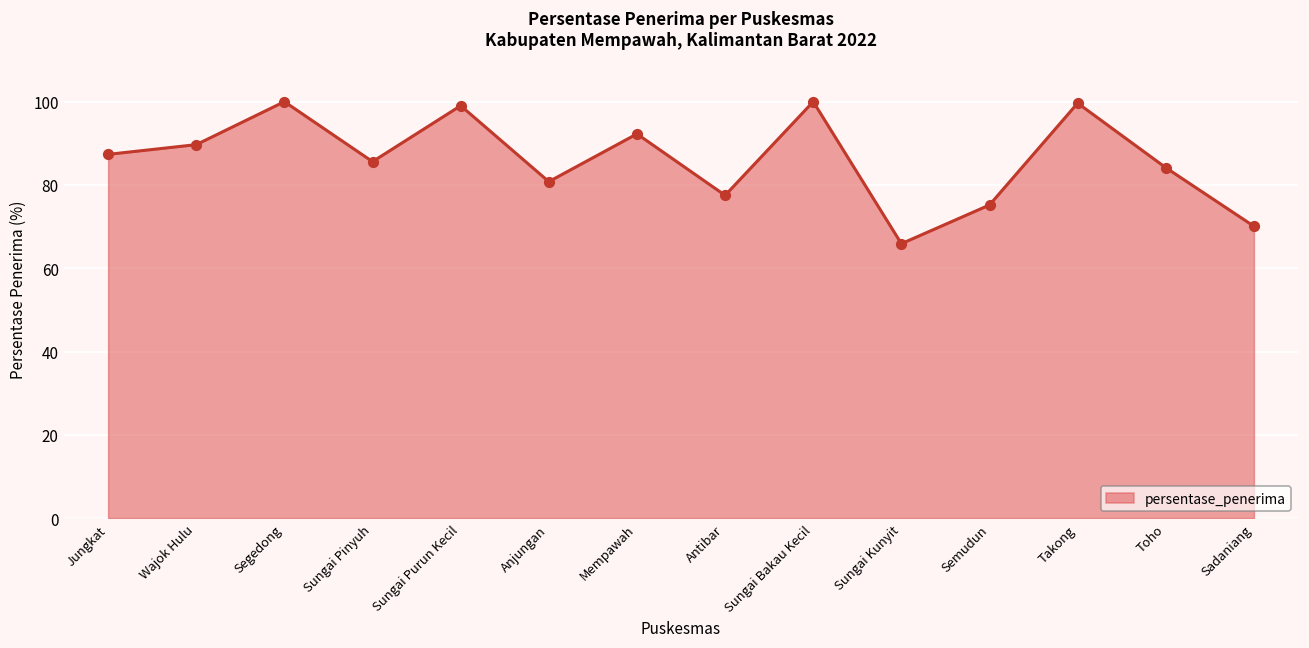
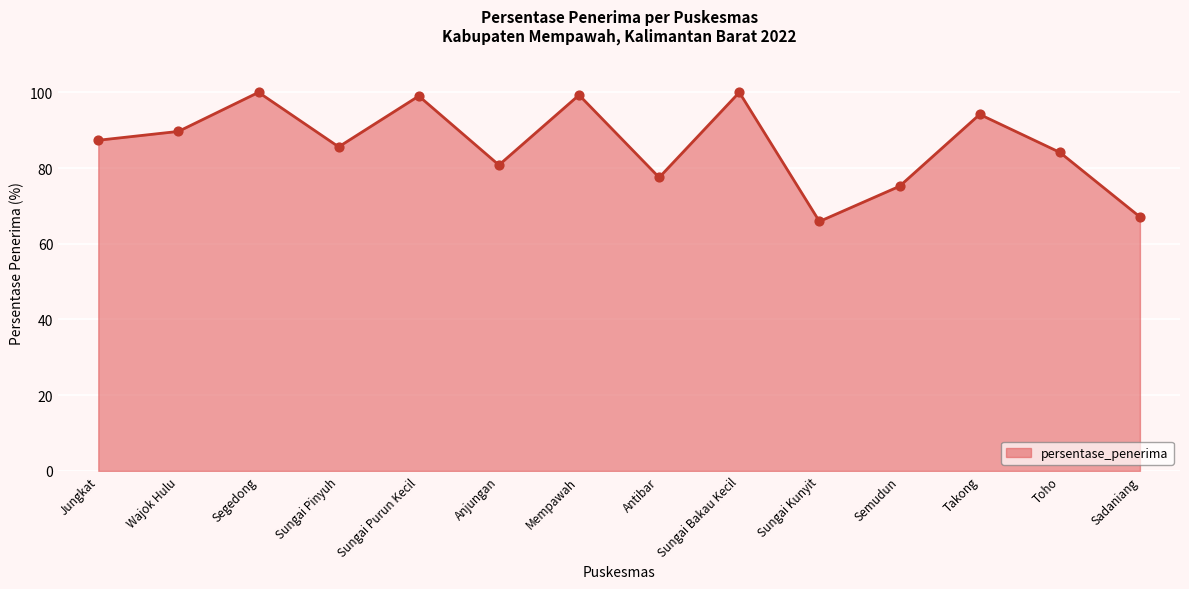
Mempawah: 92 -> 99
Takong: 100 -> 94
Sadaniang: 70 -> 67
